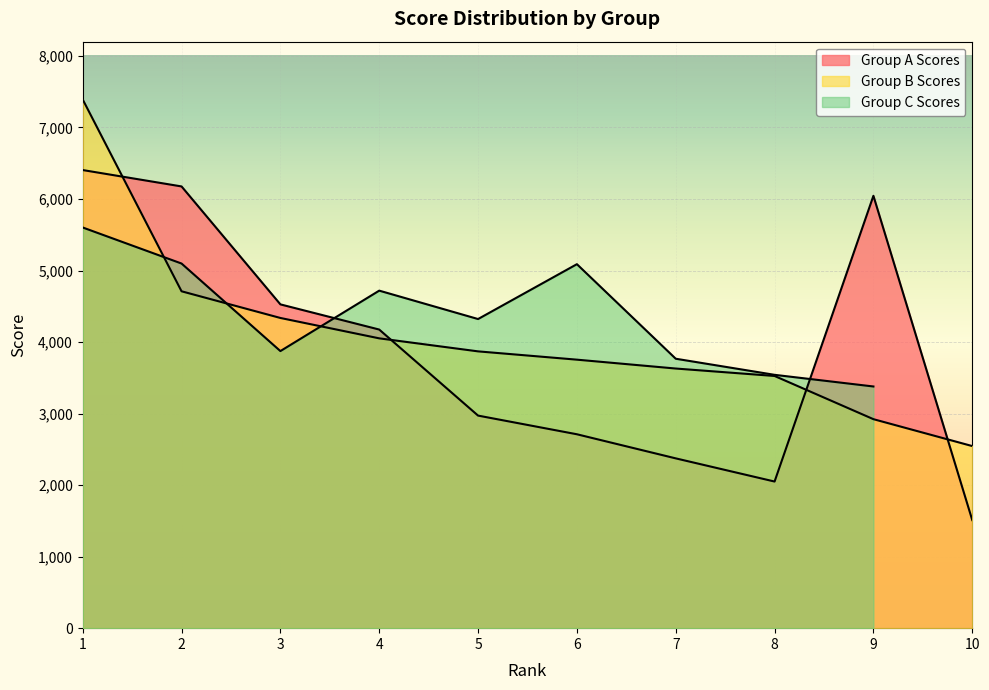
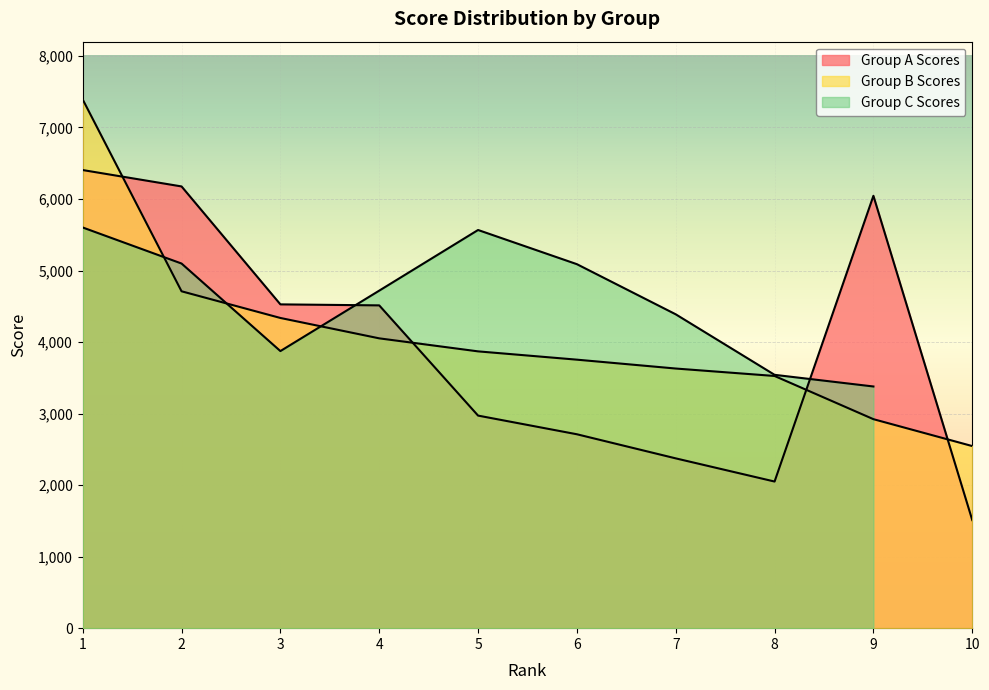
Group A Scores, 4: 4,200 -> 4,500
Group C Scores, 5: 4,300 -> 5,600
Group C Scores, 7: 3,800 -> 4,400
